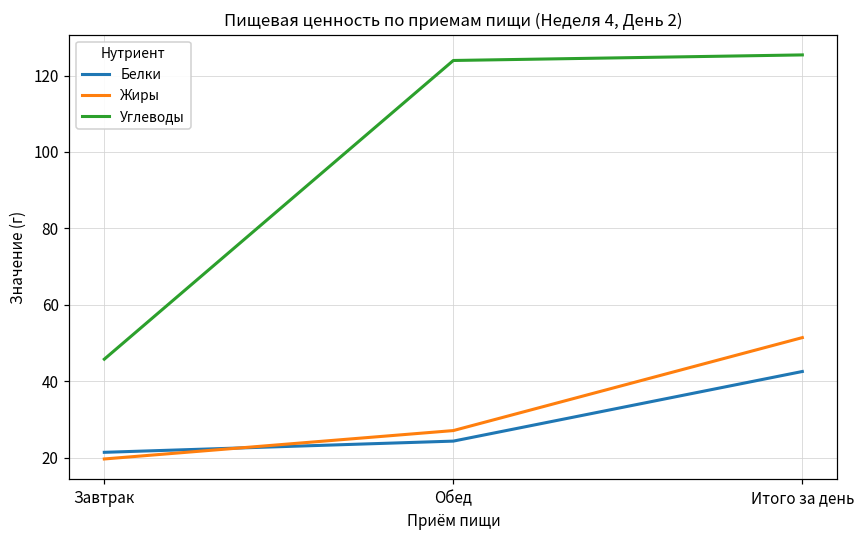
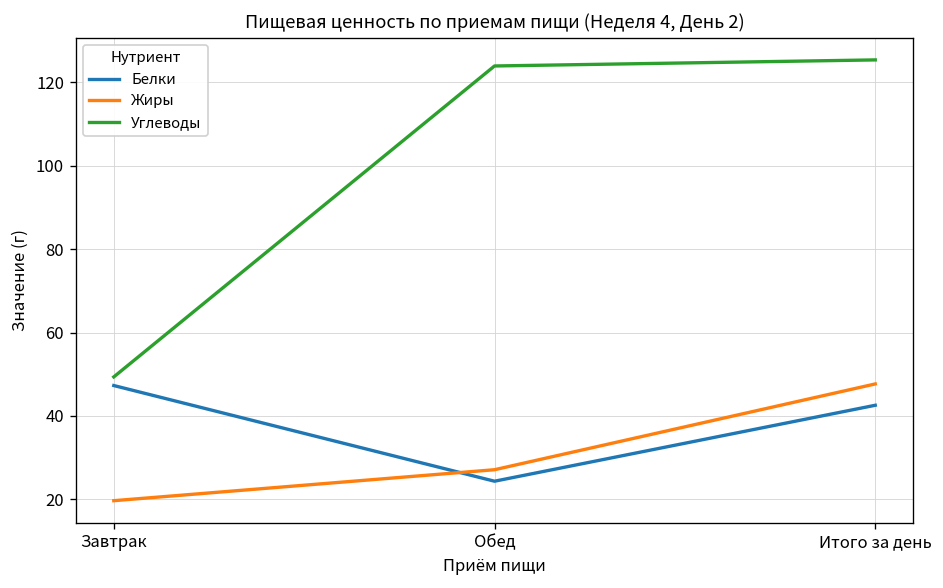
Белки, Завтрак: 21 -> 47
Углеводы, Завтрак: 46 -> 49
Жиры, Итого за день: 51 -> 48
